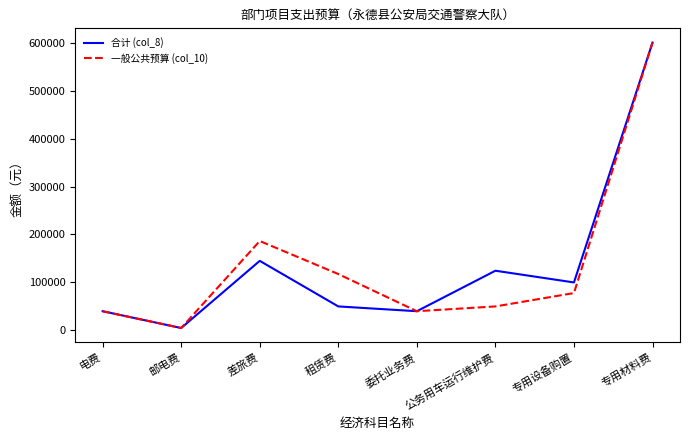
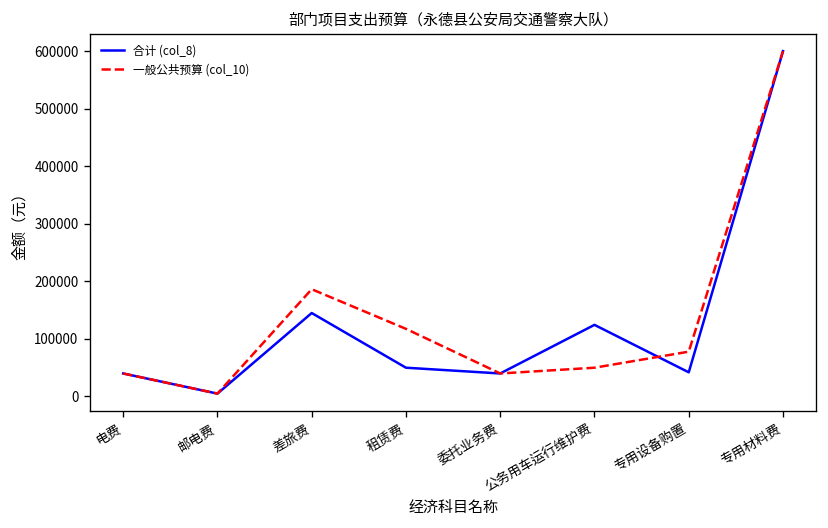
合计 (col_8), 专用设备购置: 100000 -> 40000
